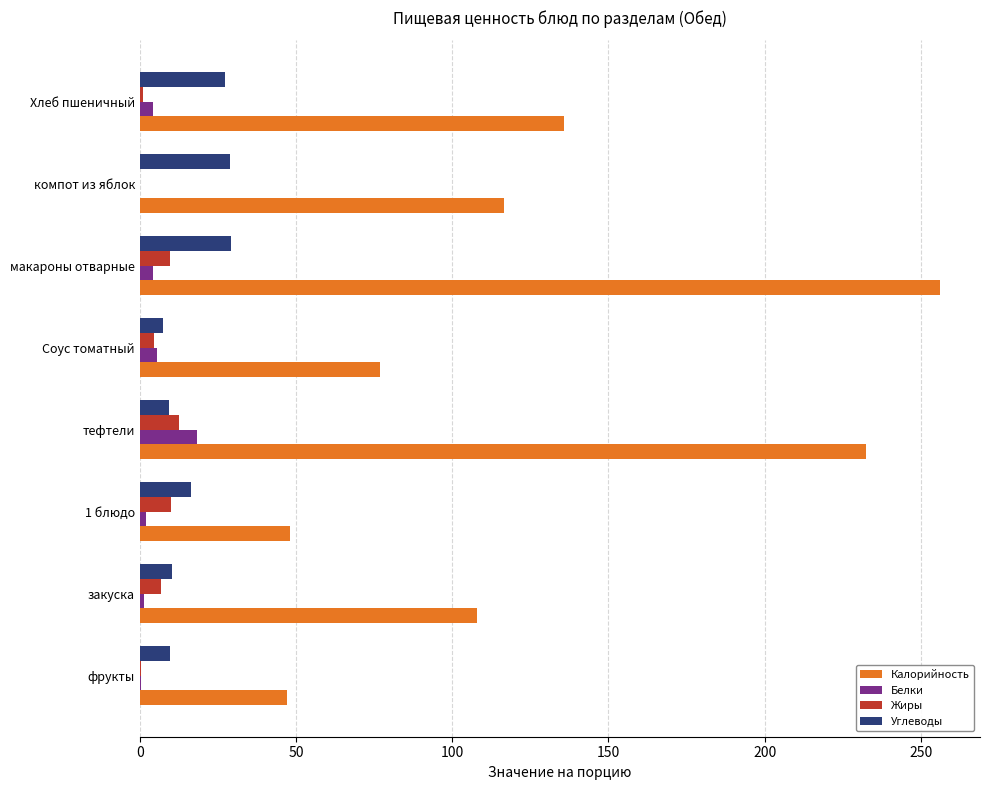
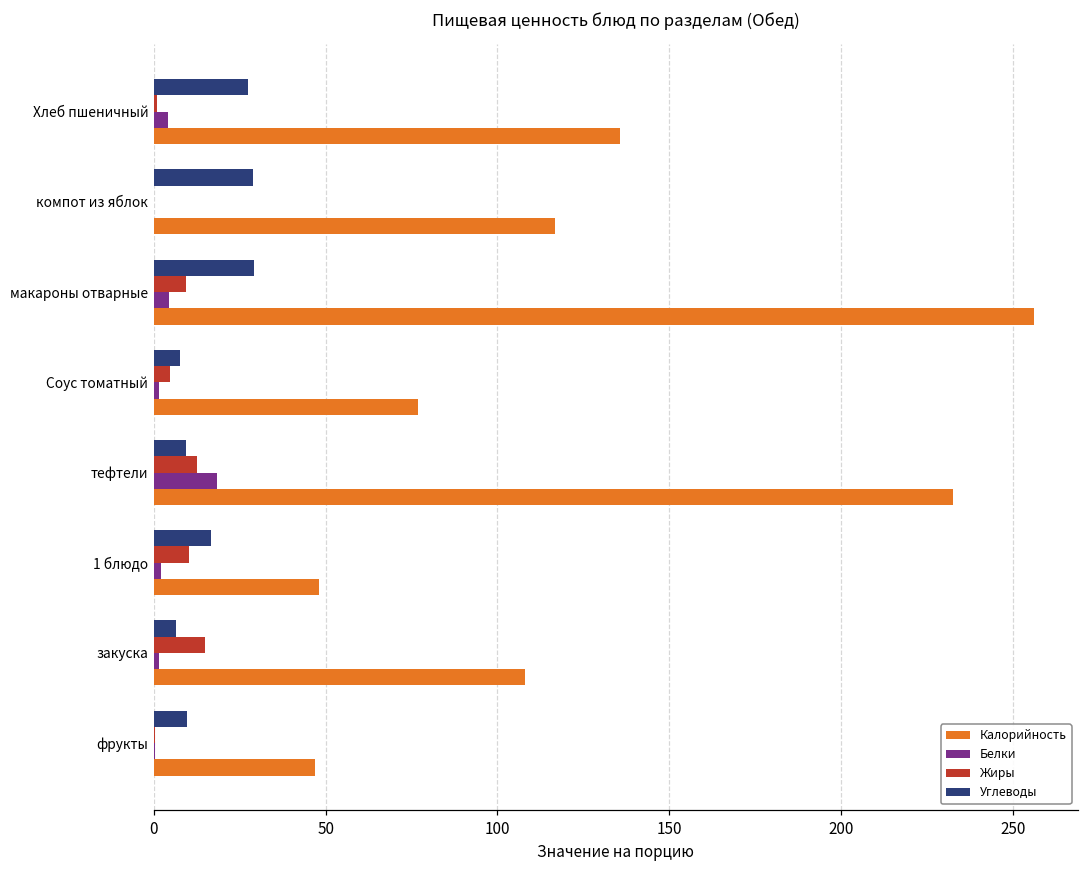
Белки, Соус томатный: 5 -> 2
Углеводы, закуска: 10 -> 7
Жиры, закуска: 7 -> 15
